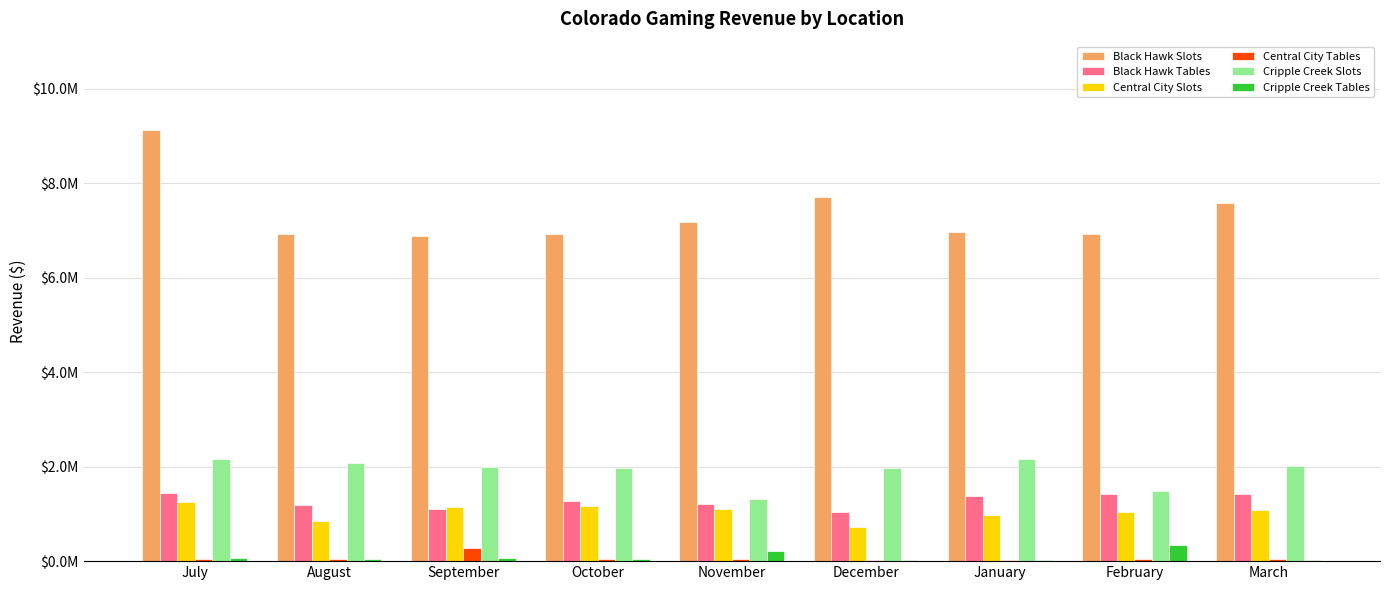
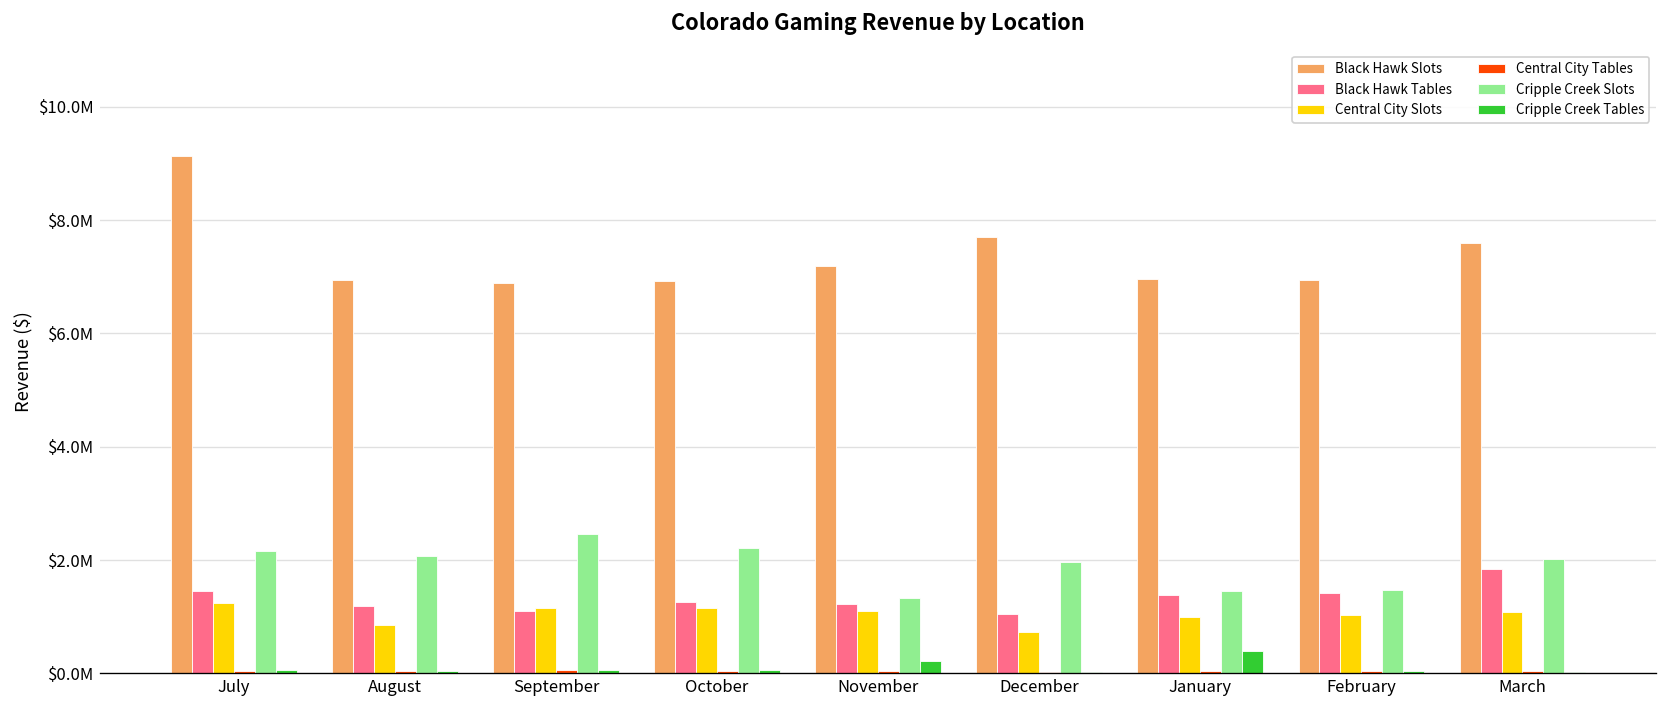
Central City Tables, September: $300000 -> $100000
Cripple Creek Slots, September: $2000000 -> $2500000
Cripple Creek Slots, October: $2000000 -> $2200000
Cripple Creek Slots, January: $2200000 -> $1500000
Cripple Creek Tables, January: $0 -> $400000
Cripple Creek Tables, February: $300000 -> $0
Black Hawk Tables, March: $1400000 -> $1800000
